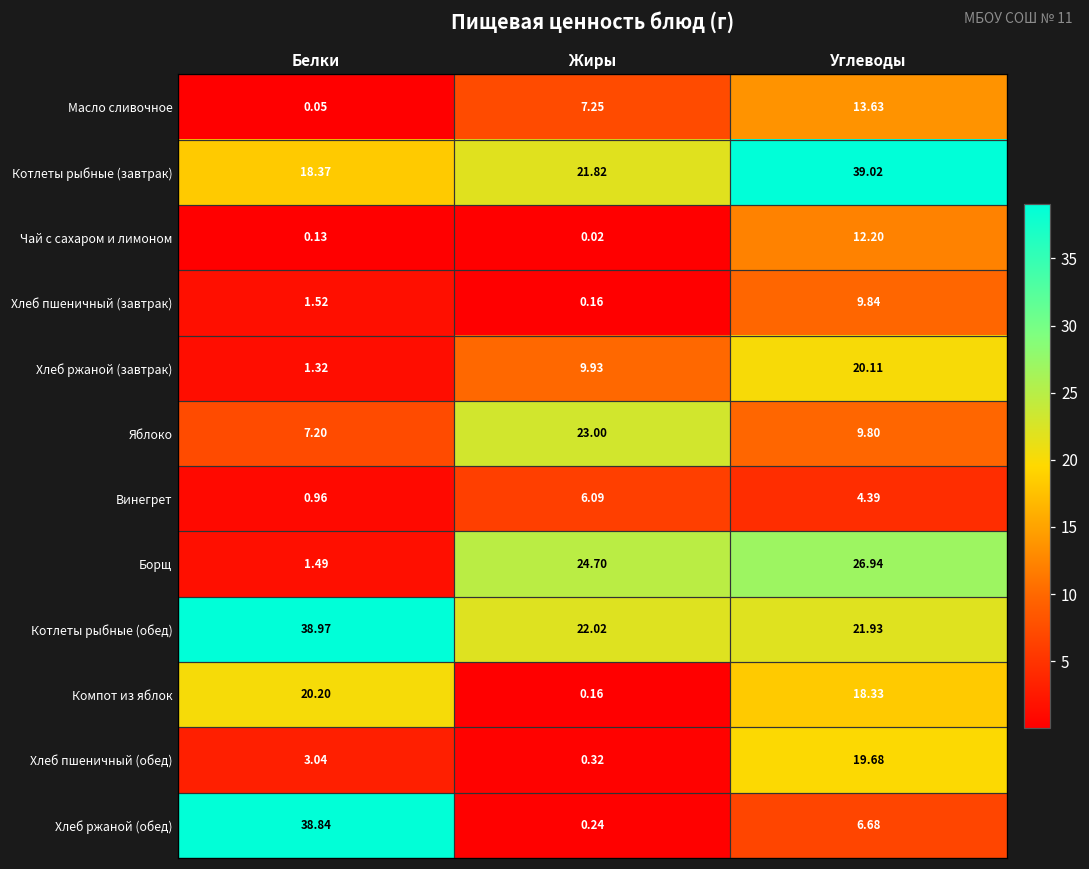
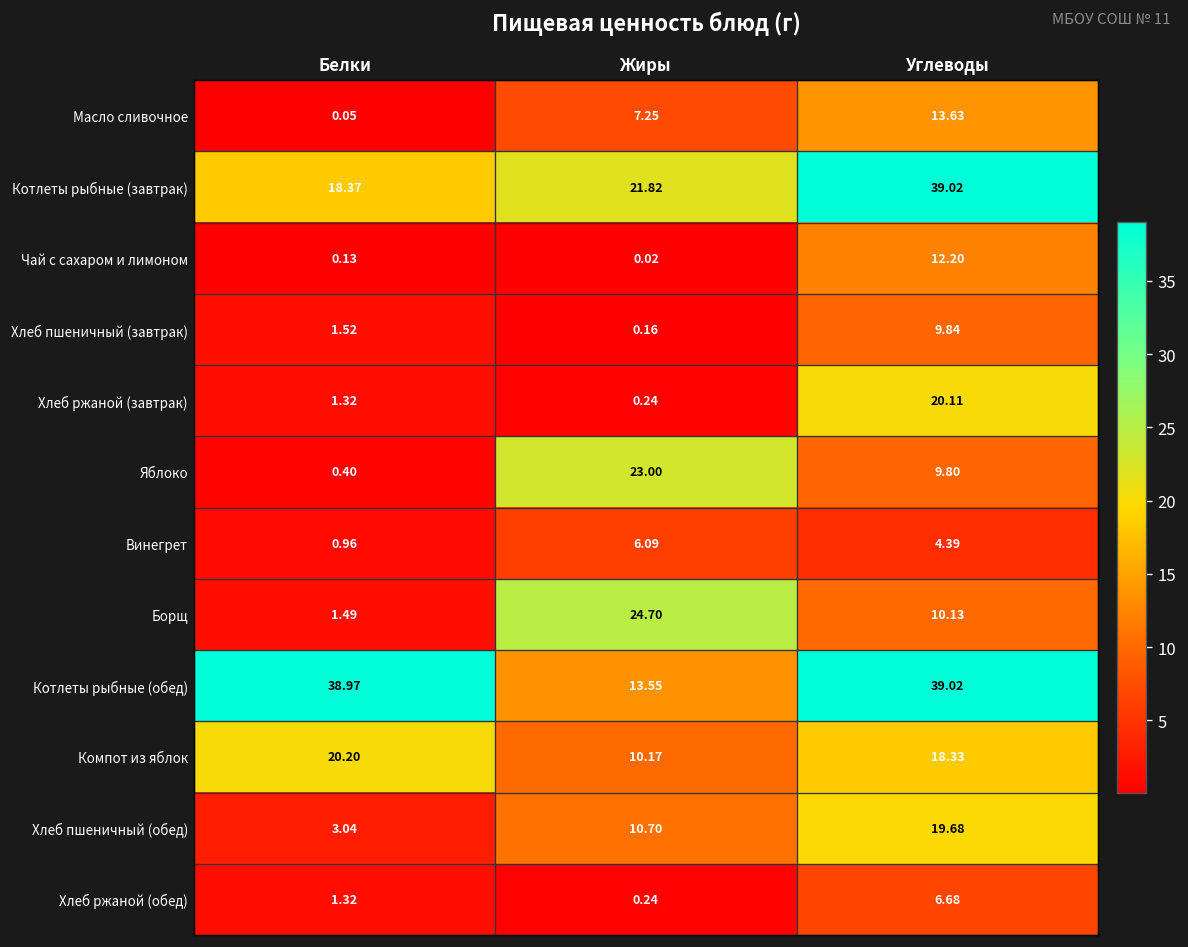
Хлеб ржаной (завтрак), Жиры: 9.93 -> 0.24
Яблоко, Белки: 7.20 -> 0.40
Борщ, Углеводы: 26.94 -> 10.13
Котлеты рыбные (обед), Жиры: 22.02 -> 13.55
Котлеты рыбные (обед), Углеводы: 21.93 -> 39.02
Компот из яблок, Жиры: 0.16 -> 10.17
Хлеб пшеничный (обед), Жиры: 0.32 -> 10.70
Хлеб ржаной (обед), Белки: 38.84 -> 1.32
